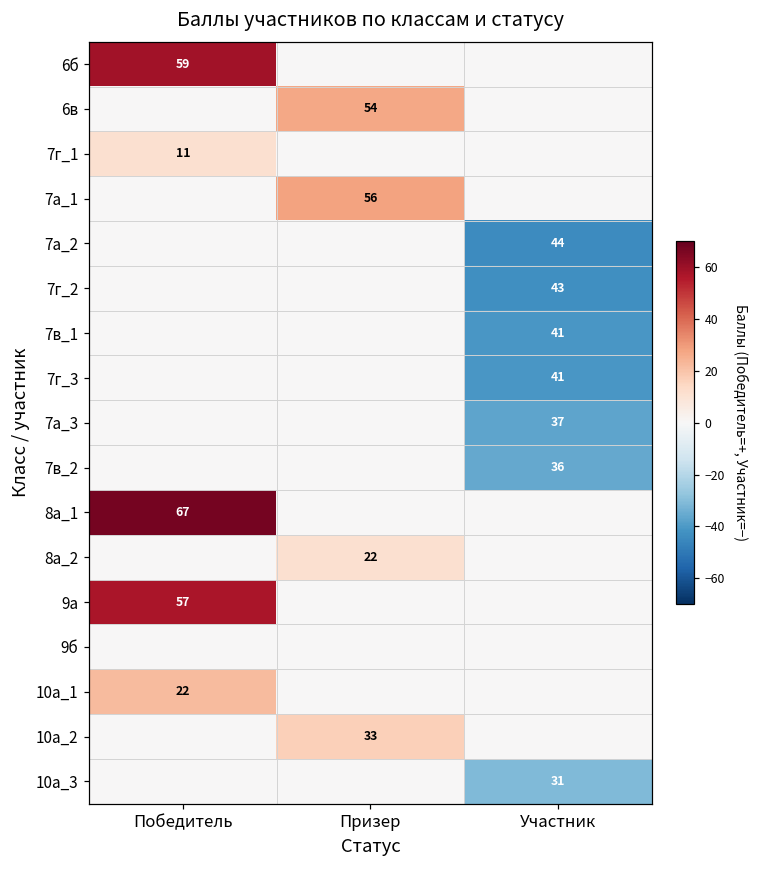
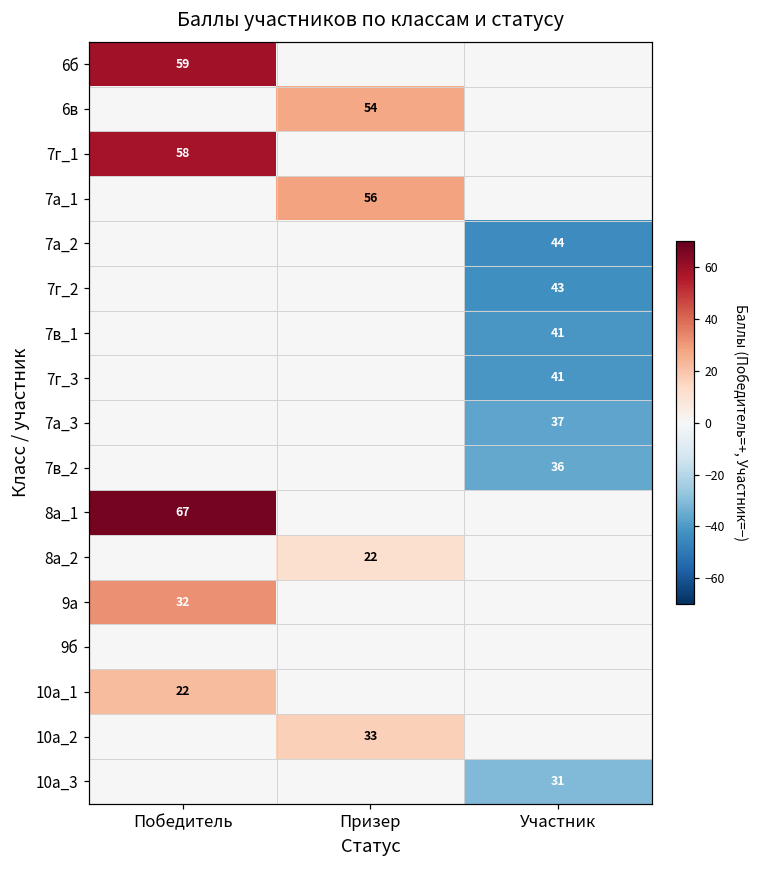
7г_1, Победитель: 11 -> 58
9а, Победитель: 57 -> 32
